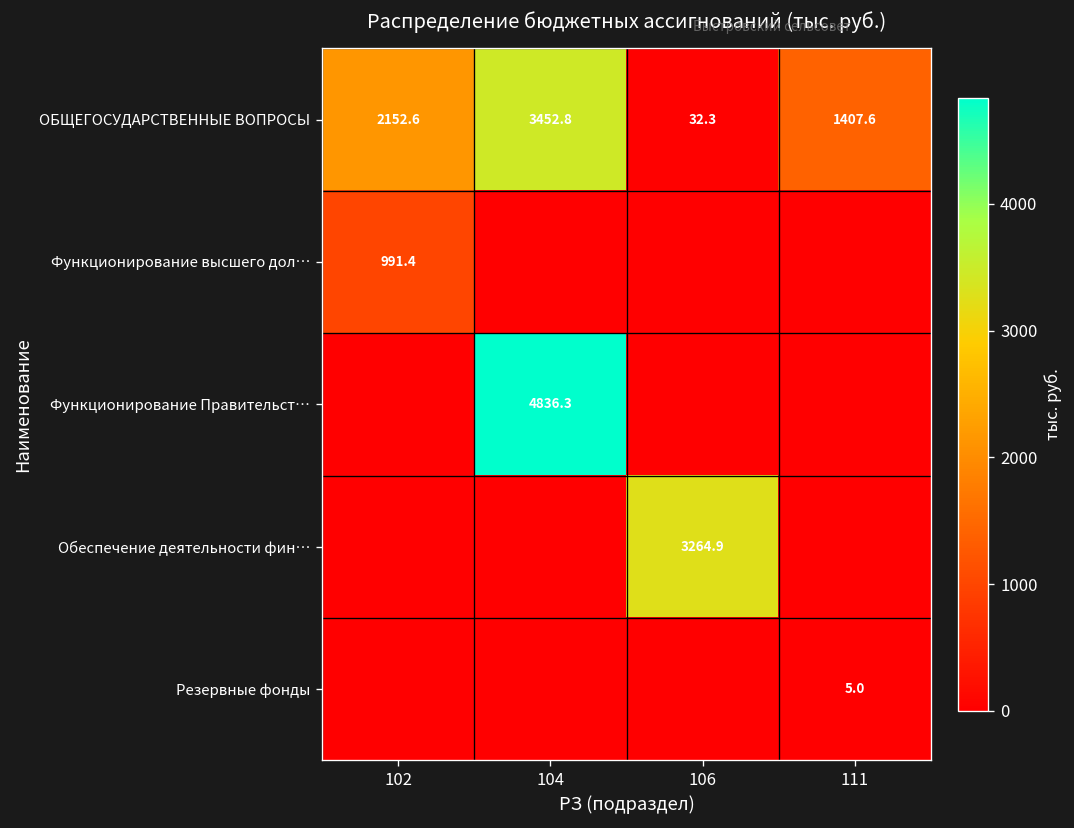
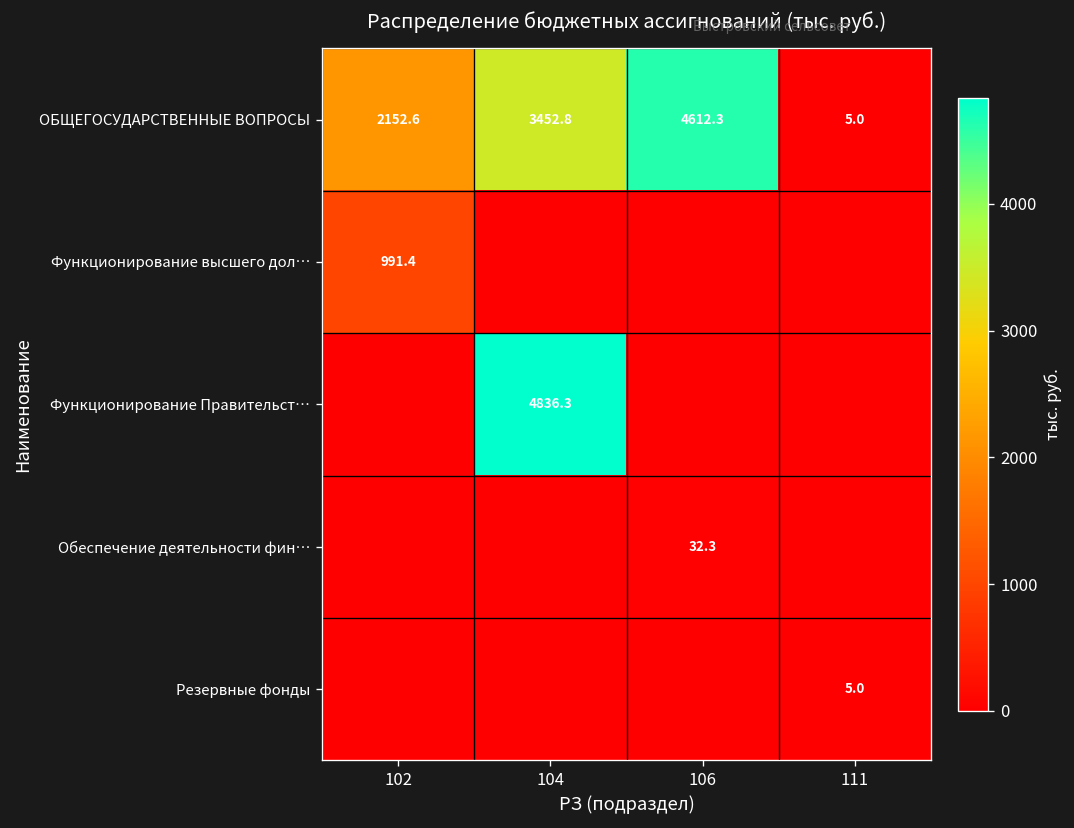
ОБЩЕГОСУДАРСТВЕННЫЕ ВОПРОСЫ, 106: 32.3 -> 4612.3
ОБЩЕГОСУДАРСТВЕННЫЕ ВОПРОСЫ, 111: 1407.6 -> 5.0
Обеспечение деятельности фин…, 106: 3264.9 -> 32.3
